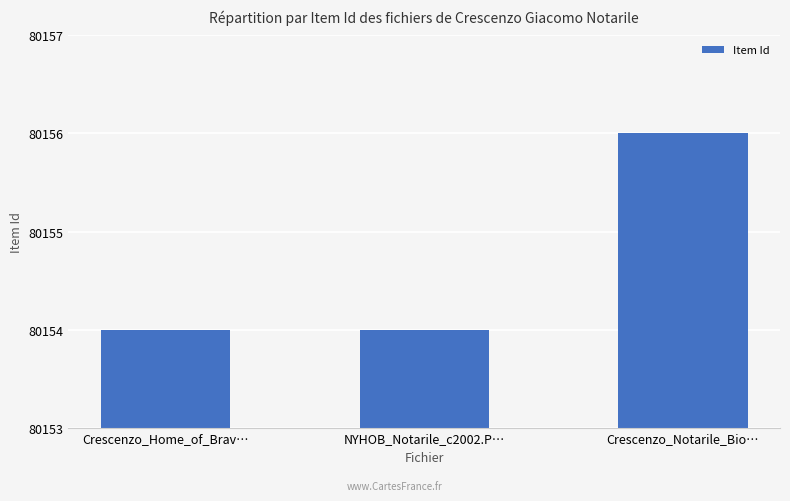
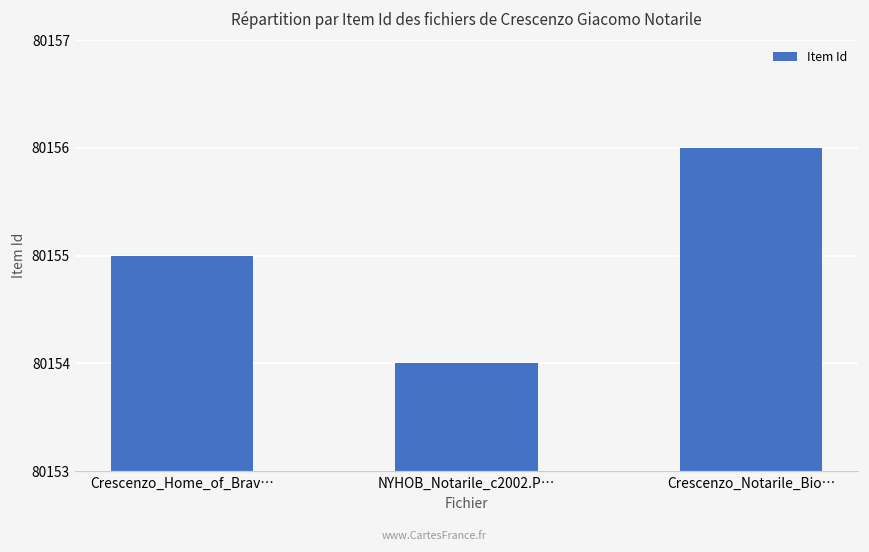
Crescenzo_Home_of_Brav…: 80154 -> 80155
